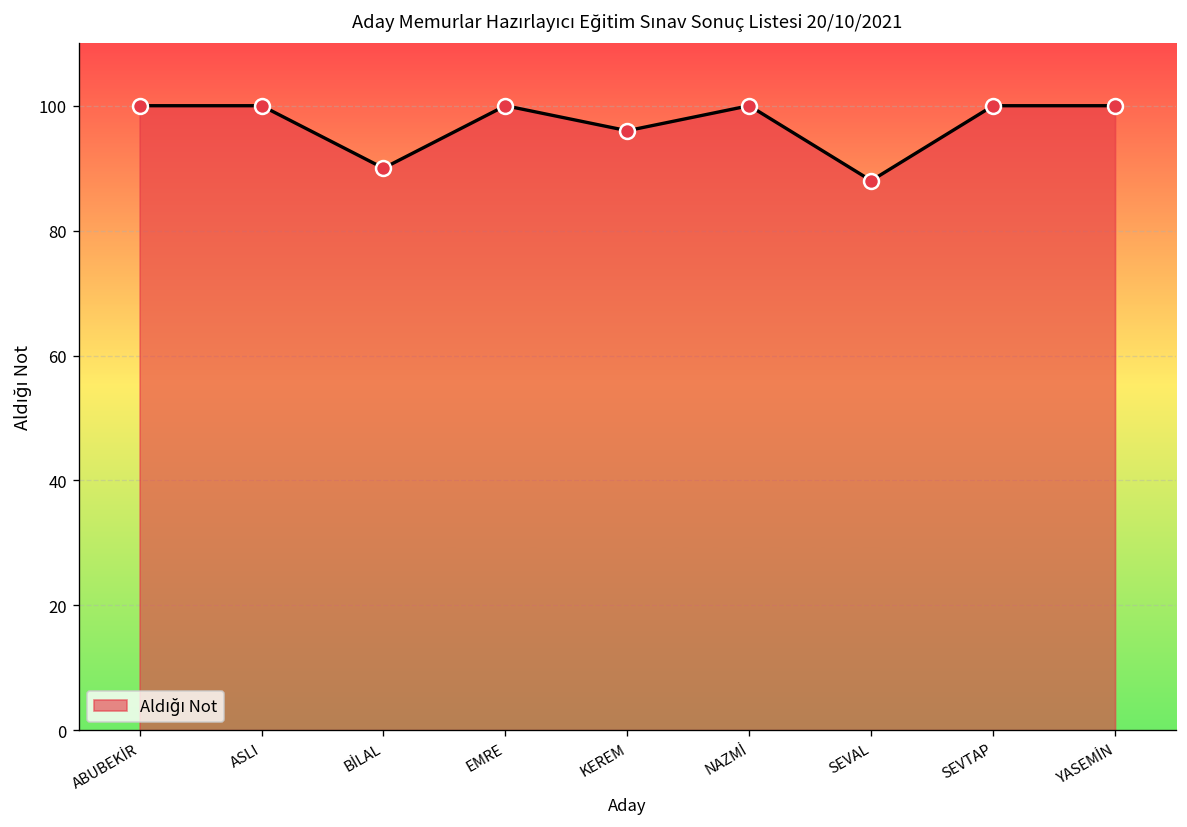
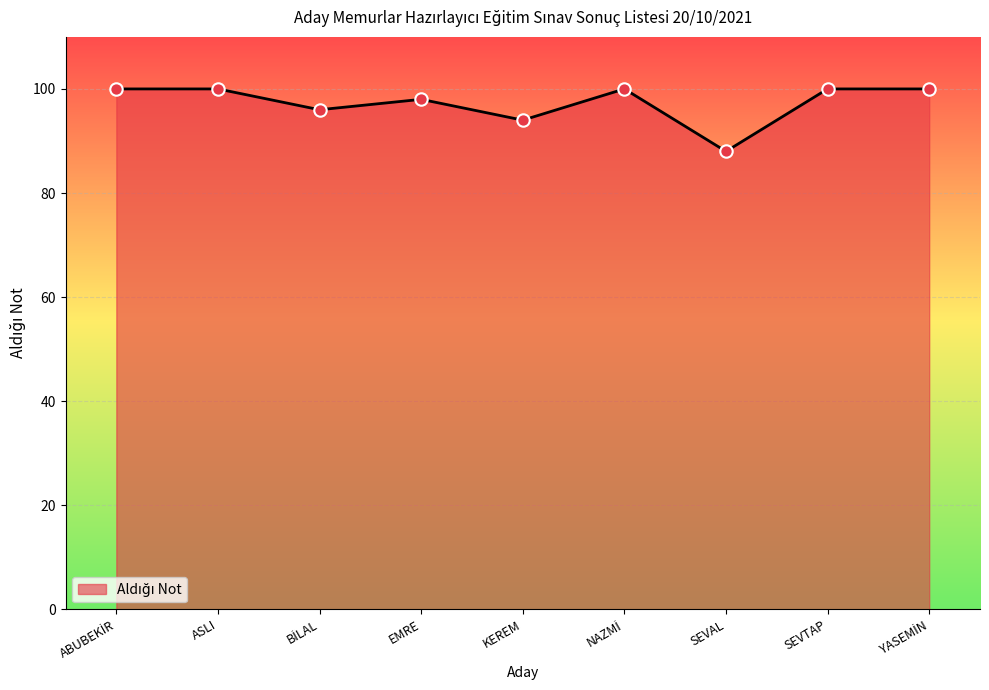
BİLAL: 90 -> 96
EMRE: 100 -> 98
KEREM: 96 -> 94
